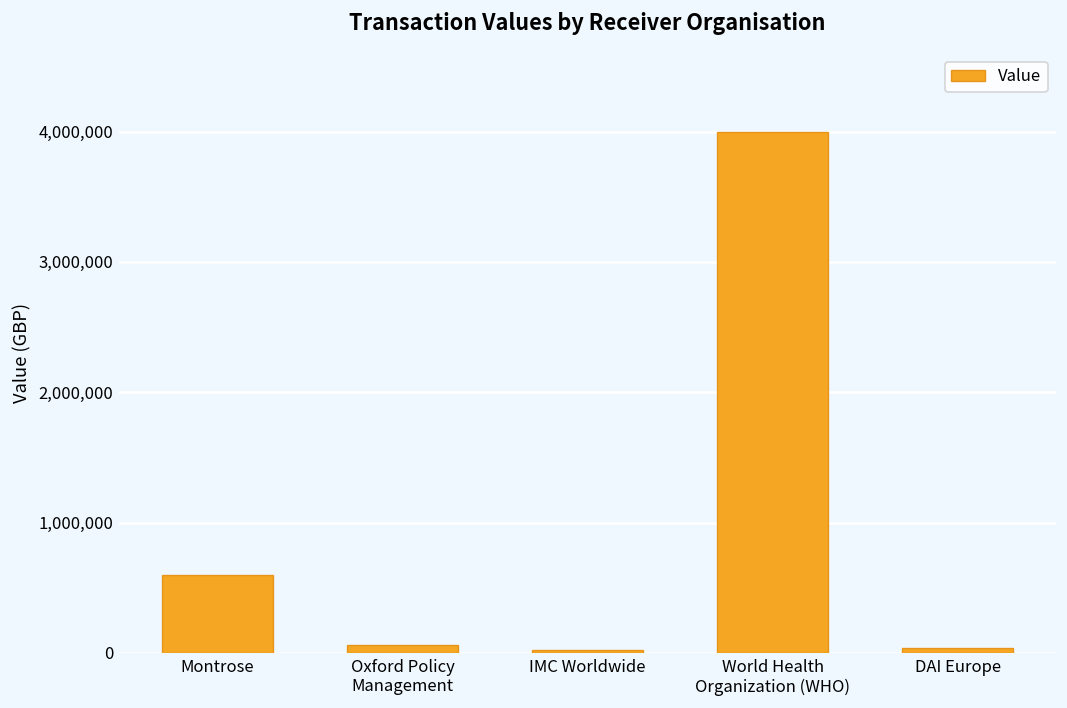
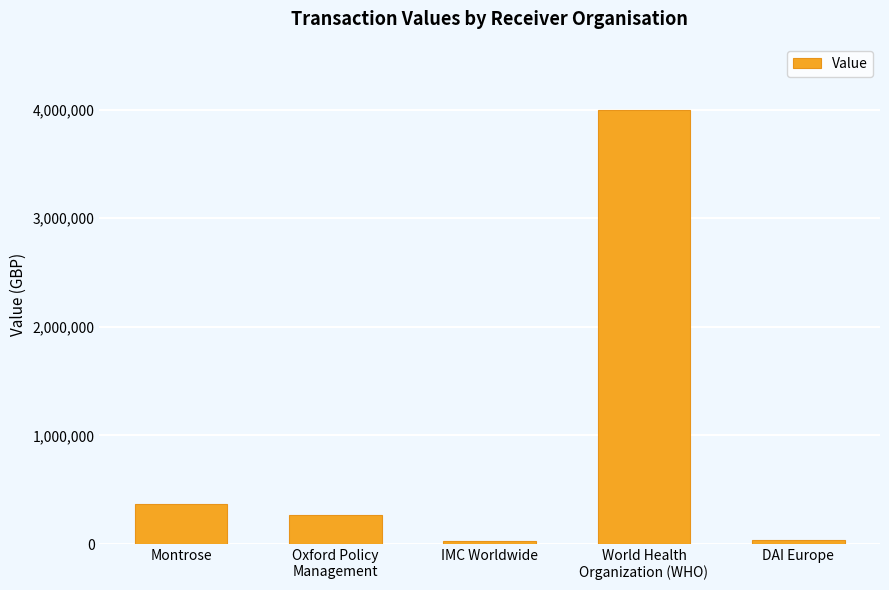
Montrose: 600,000 -> 370,000
Oxford Policy Management: 60,000 -> 270,000
